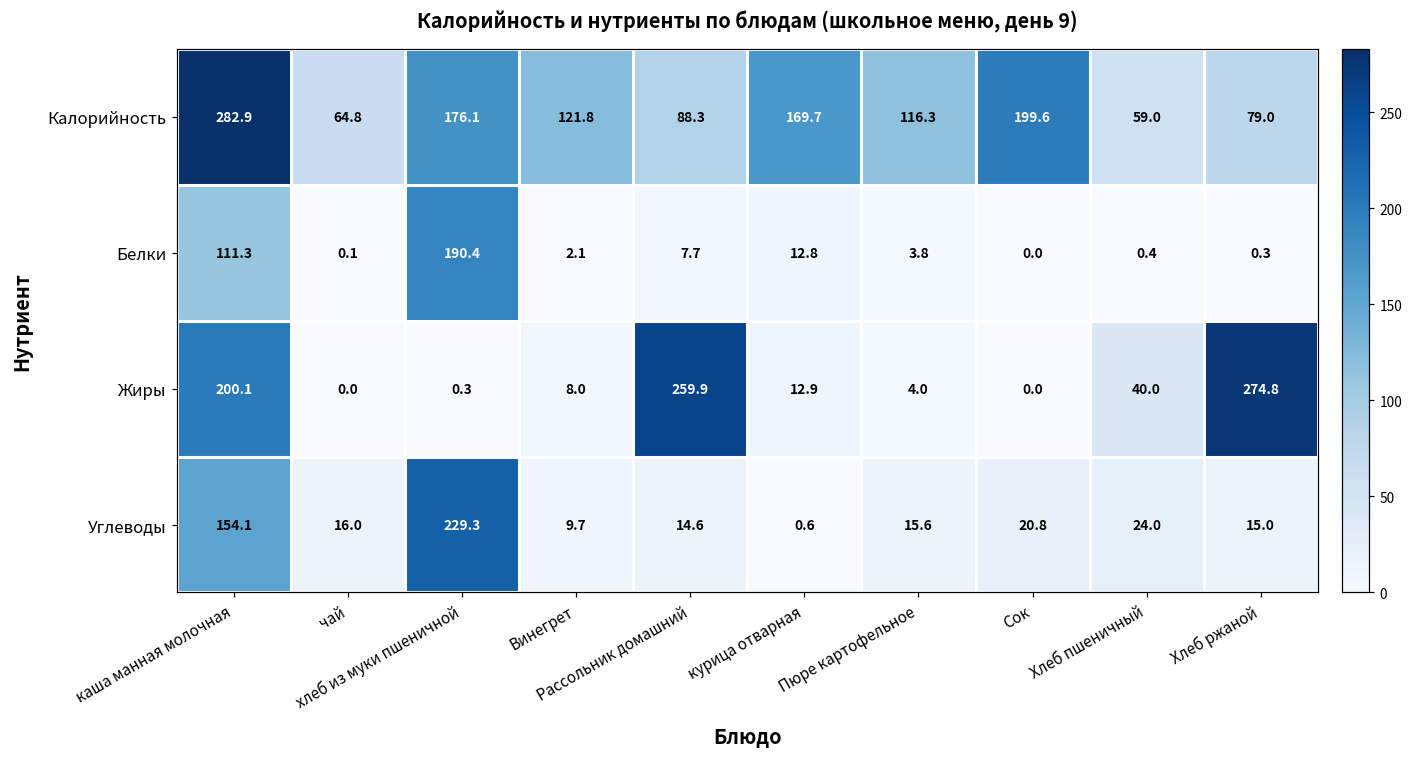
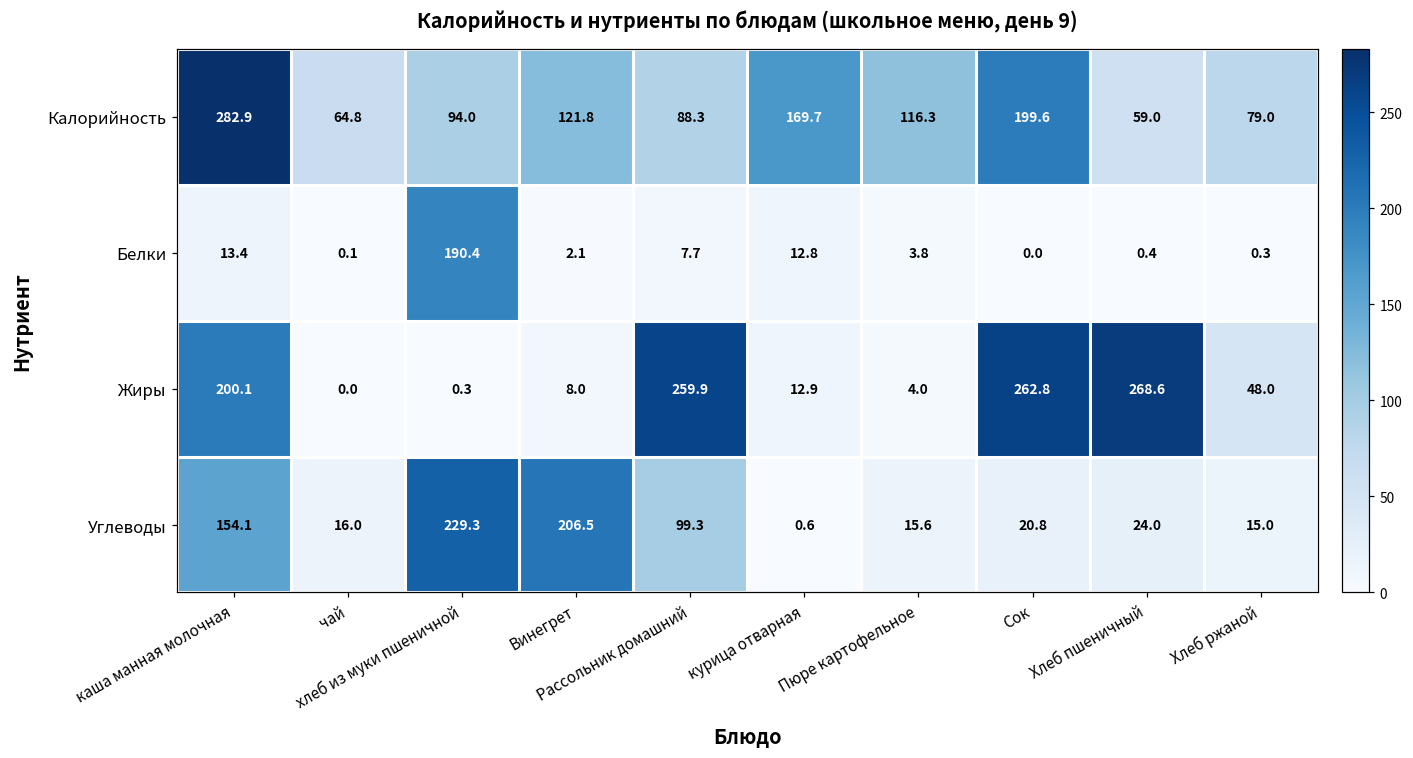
Калорийность, хлеб из муки пшеничной: 176.1 -> 94.0
Белки, каша манная молочная: 111.3 -> 13.4
Жиры, Сок: 0.0 -> 262.8
Жиры, Хлеб пшеничный: 40.0 -> 268.6
Жиры, Хлеб ржаной: 274.8 -> 48.0
Углеводы, Винегрет: 9.7 -> 206.5
Углеводы, Рассольник домашний: 14.6 -> 99.3
